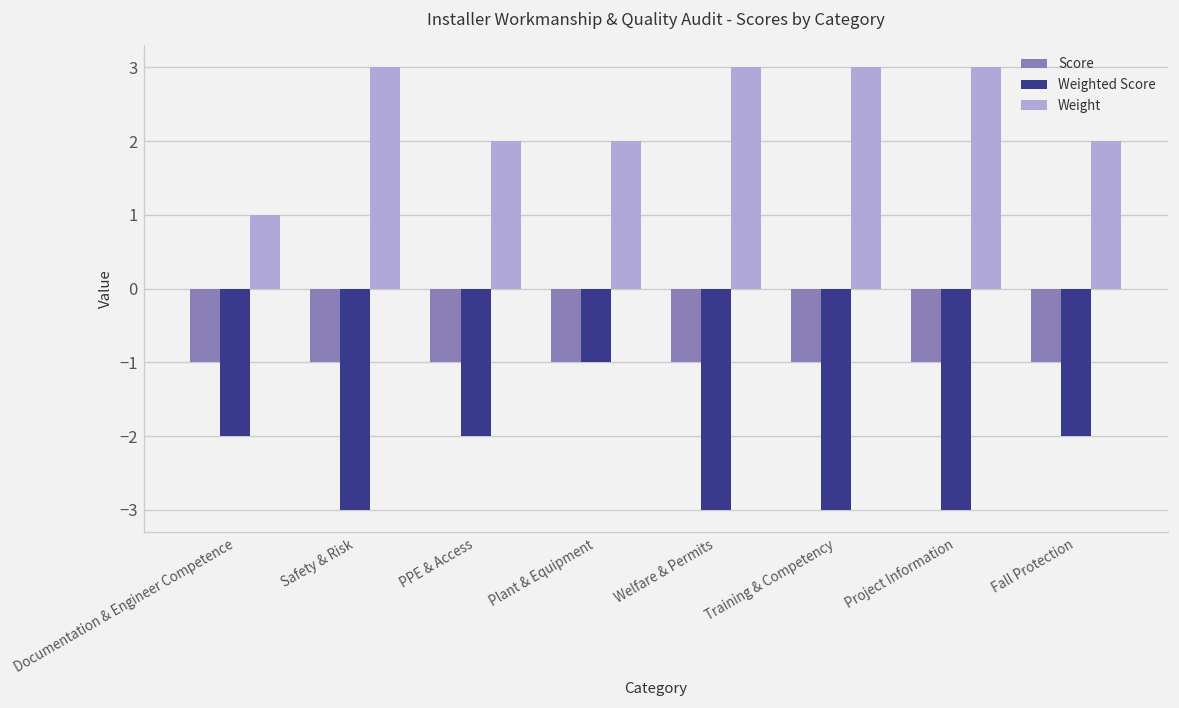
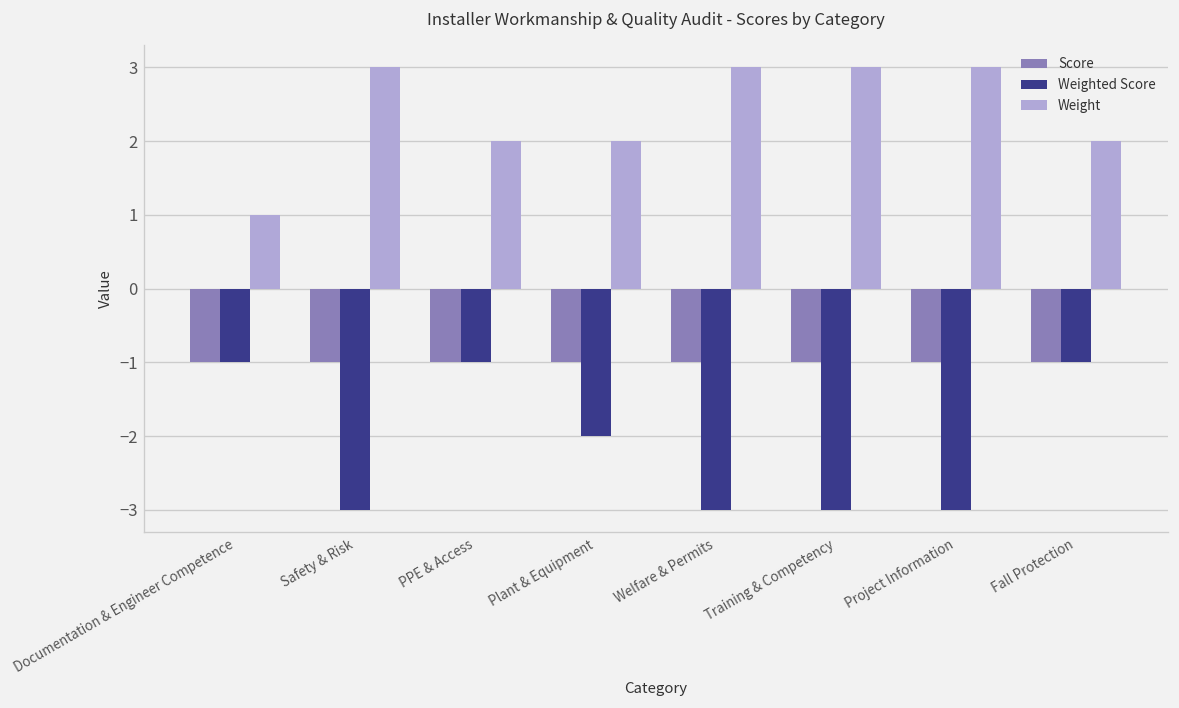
Weighted Score, Documentation & Engineer Competence: -2 -> -1
Weighted Score, PPE & Access: -2 -> -1
Weighted Score, Plant & Equipment: -1 -> -2
Weighted Score, Fall Protection: -2 -> -1
